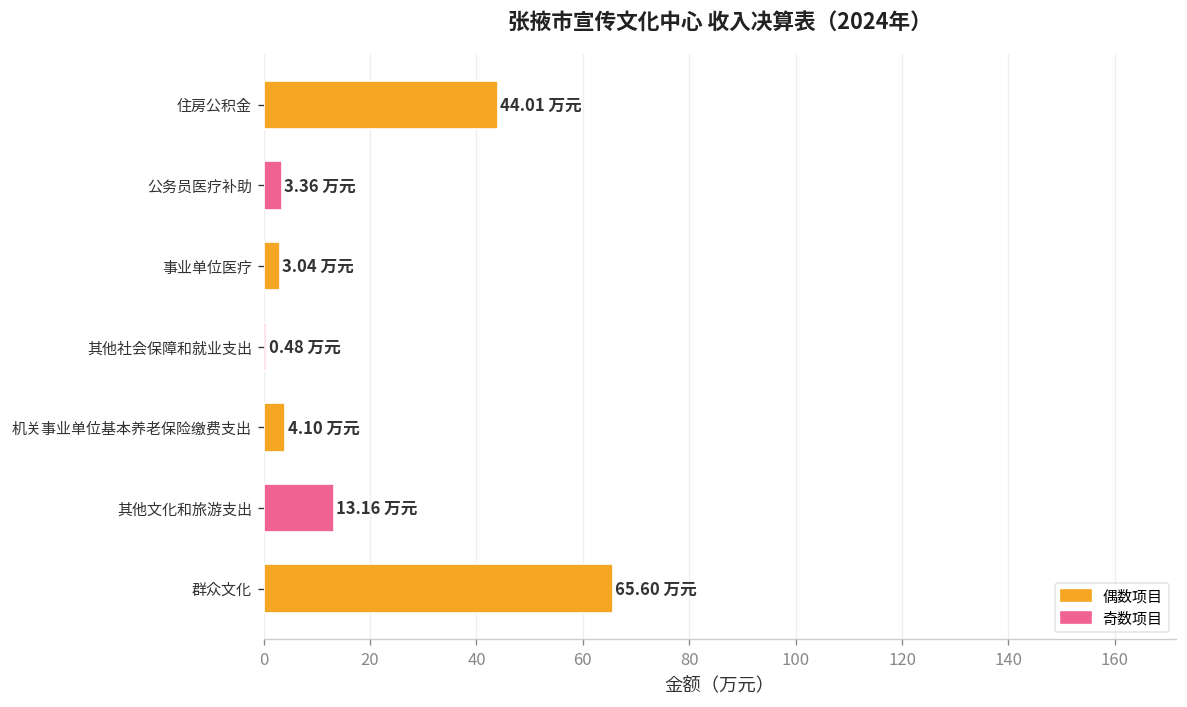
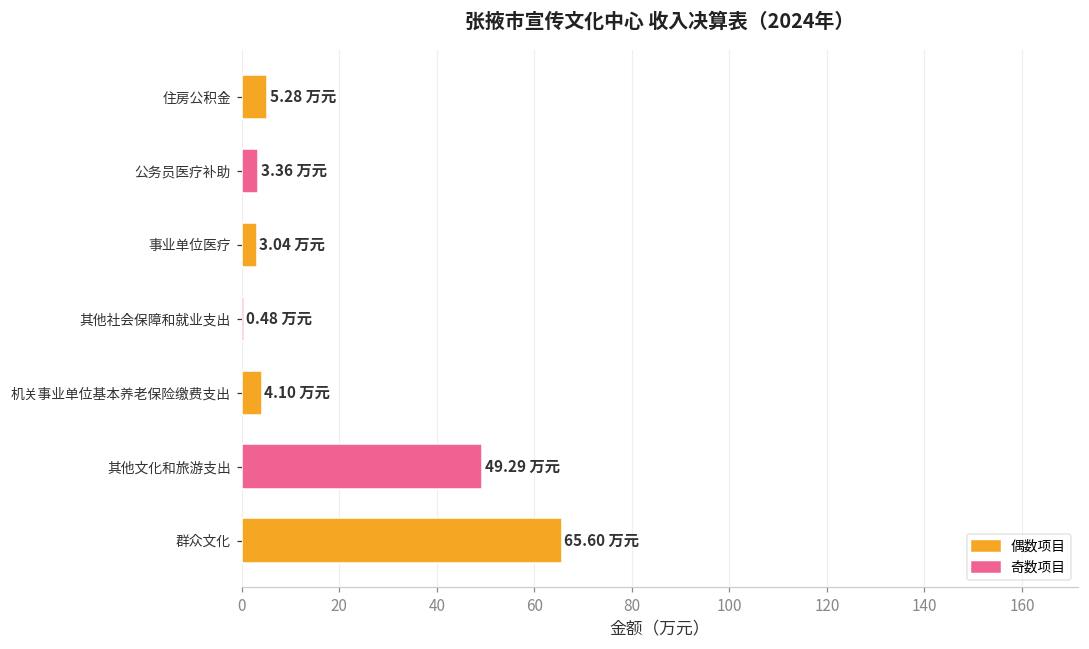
住房公积金: 44.01 -> 5.28
其他文化和旅游支出: 13.16 -> 49.29
